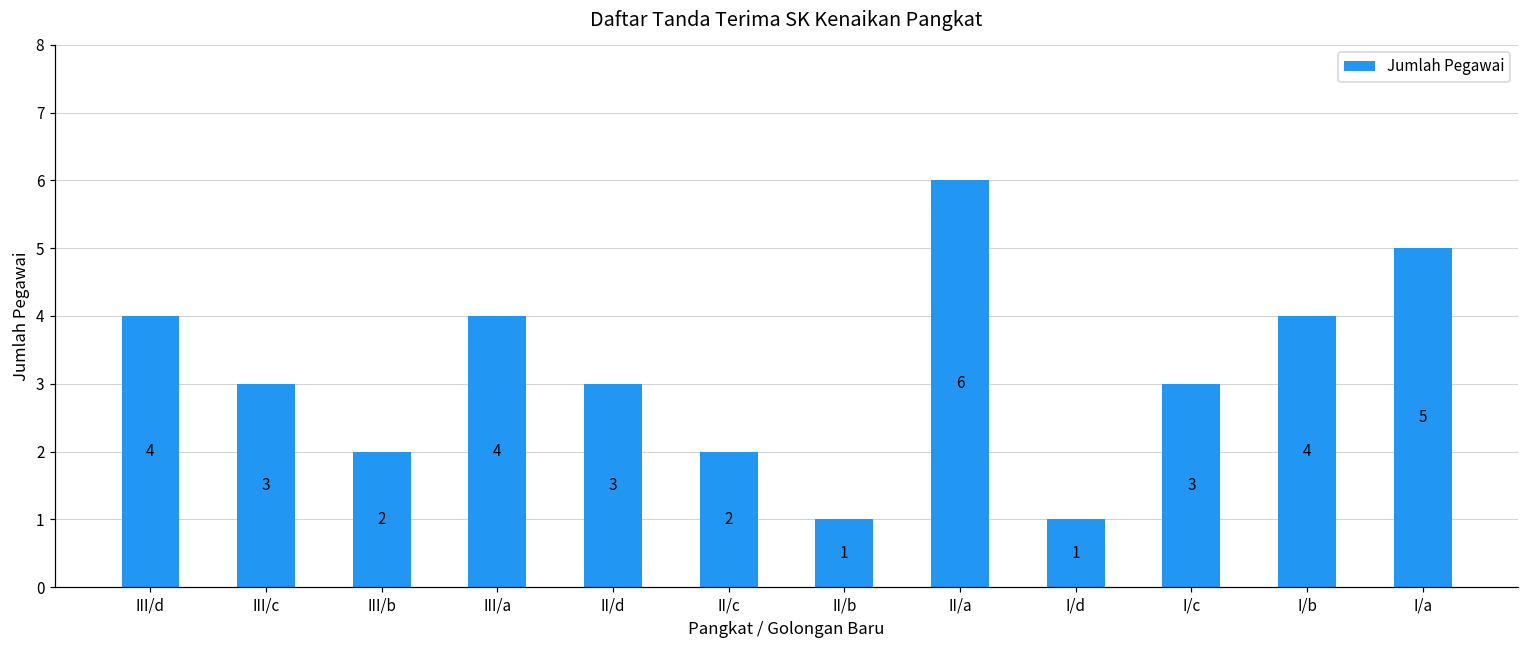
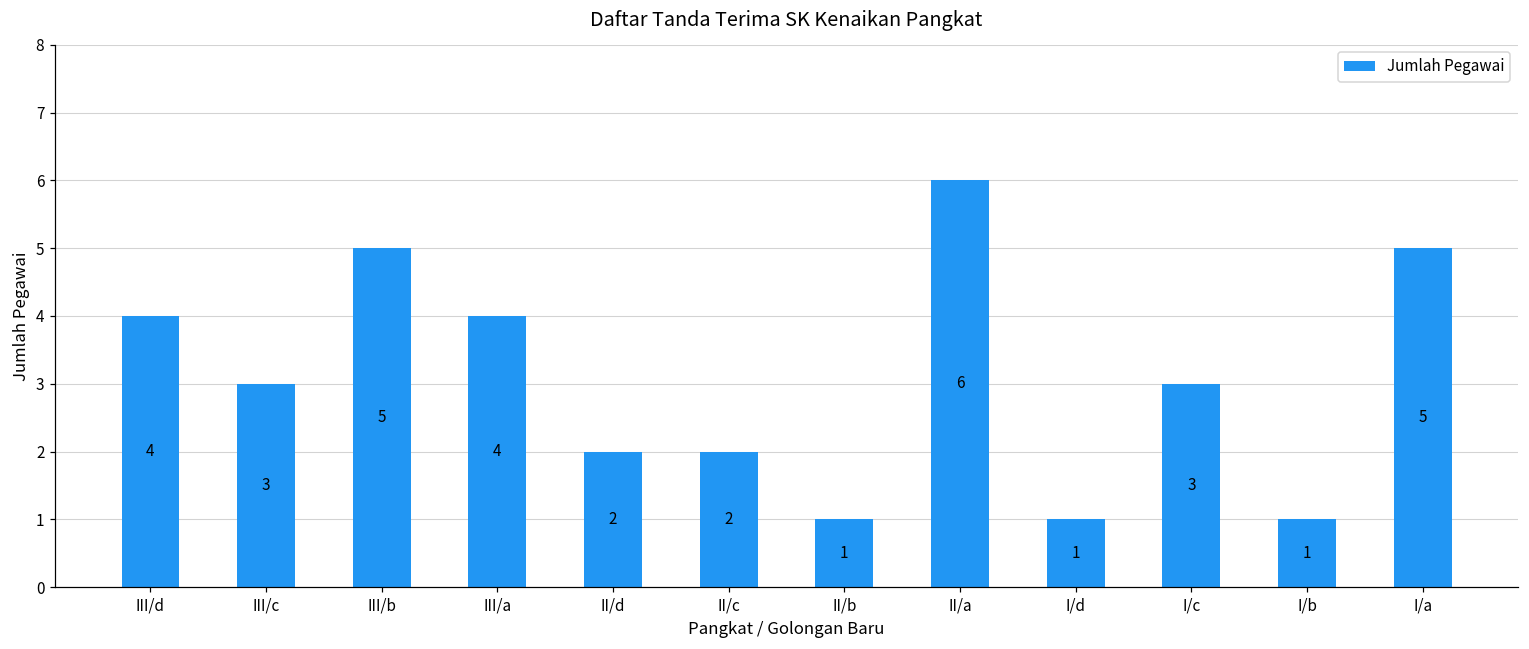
III/b: 2 -> 5
II/d: 3 -> 2
I/b: 4 -> 1
